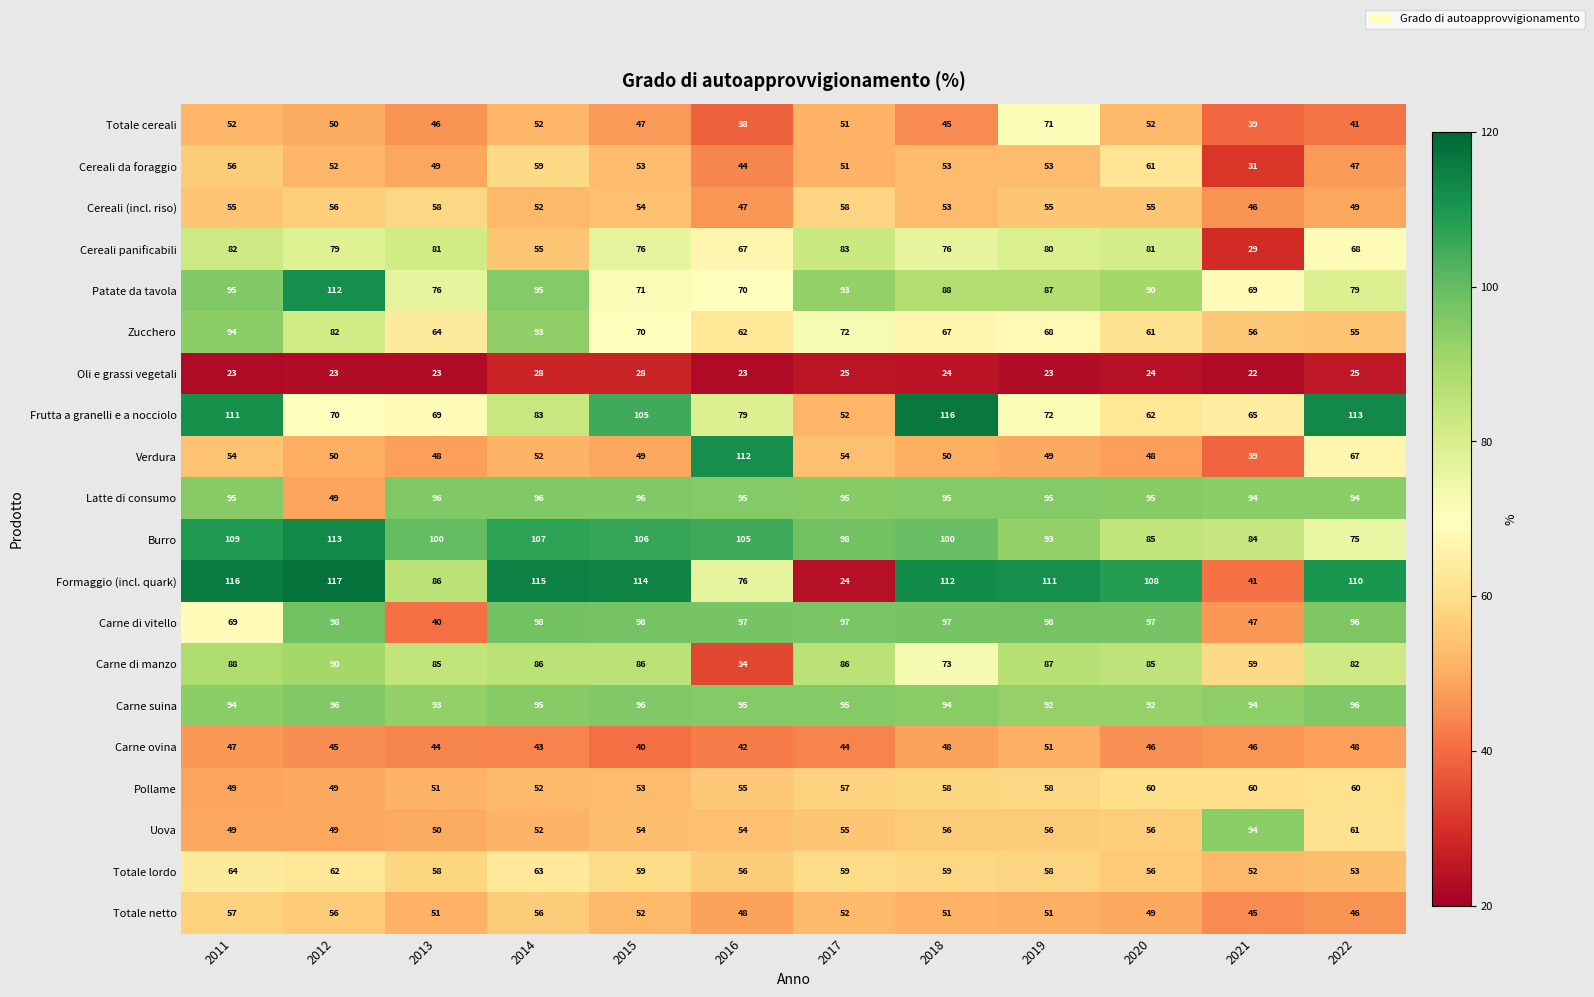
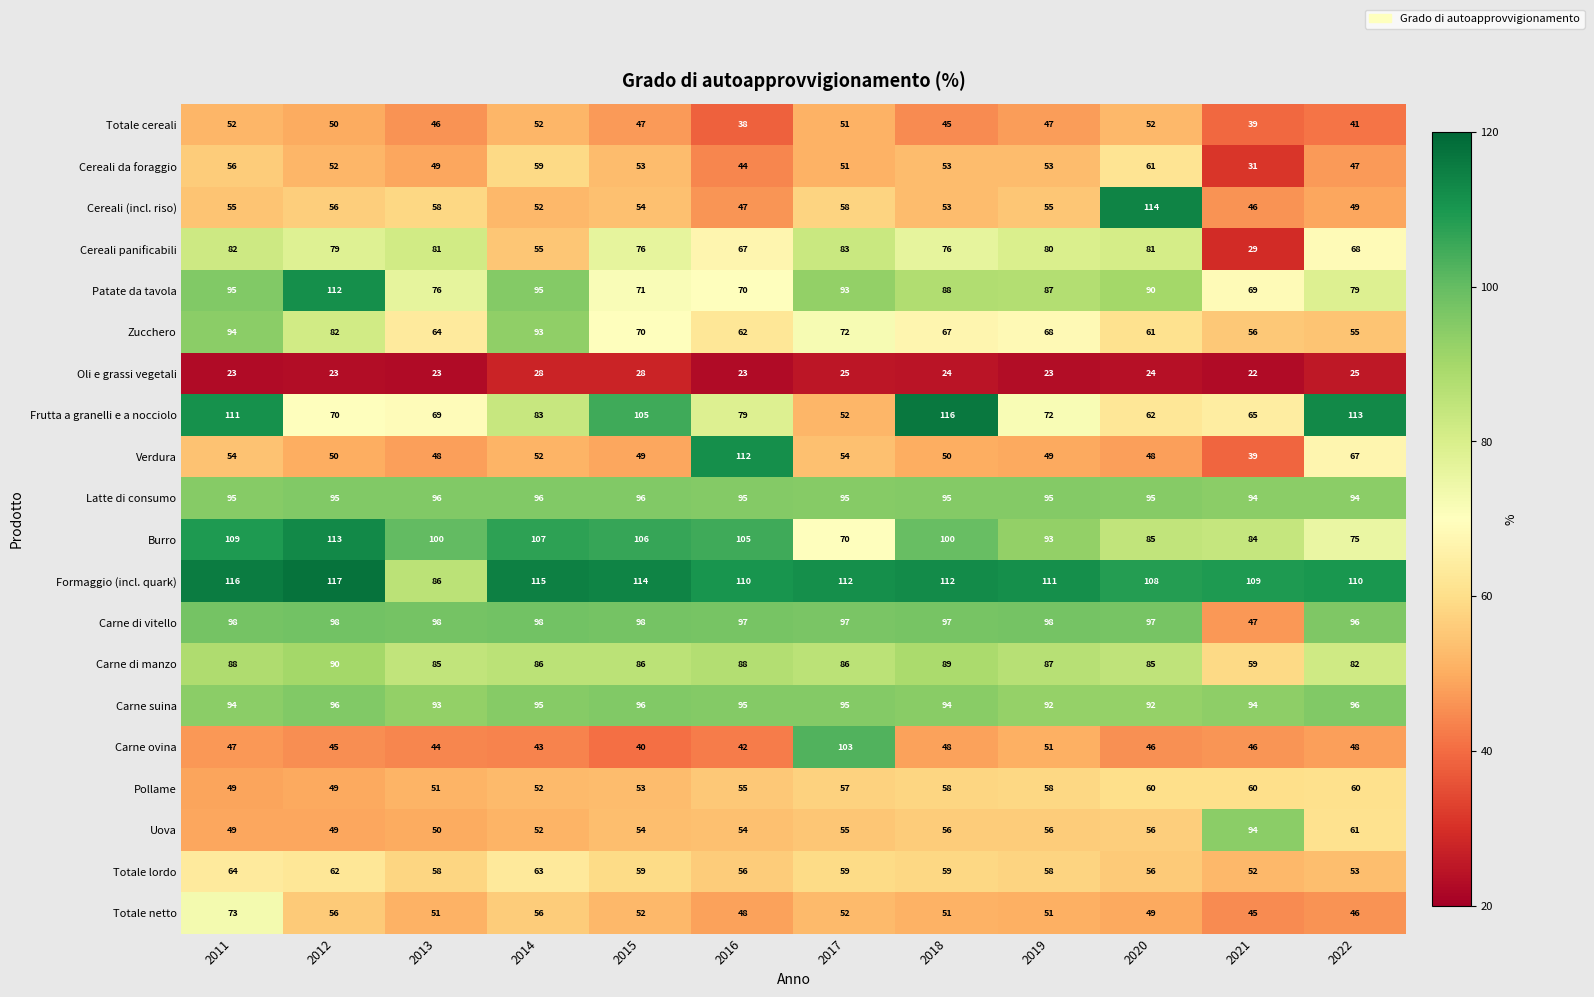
Totale cereali, 2019: 71 -> 47
Cereali (incl. riso), 2020: 55 -> 114
Latte di consumo, 2012: 49 -> 95
Burro, 2017: 98 -> 70
Formaggio (incl. quark), 2016: 76 -> 110
Formaggio (incl. quark), 2017: 24 -> 112
Formaggio (incl. quark), 2021: 41 -> 109
Carne di vitello, 2011: 69 -> 98
Carne di vitello, 2013: 40 -> 98
Carne di manzo, 2016: 34 -> 88
Carne di manzo, 2018: 73 -> 89
Carne ovina, 2017: 44 -> 103
Totale netto, 2011: 57 -> 73
